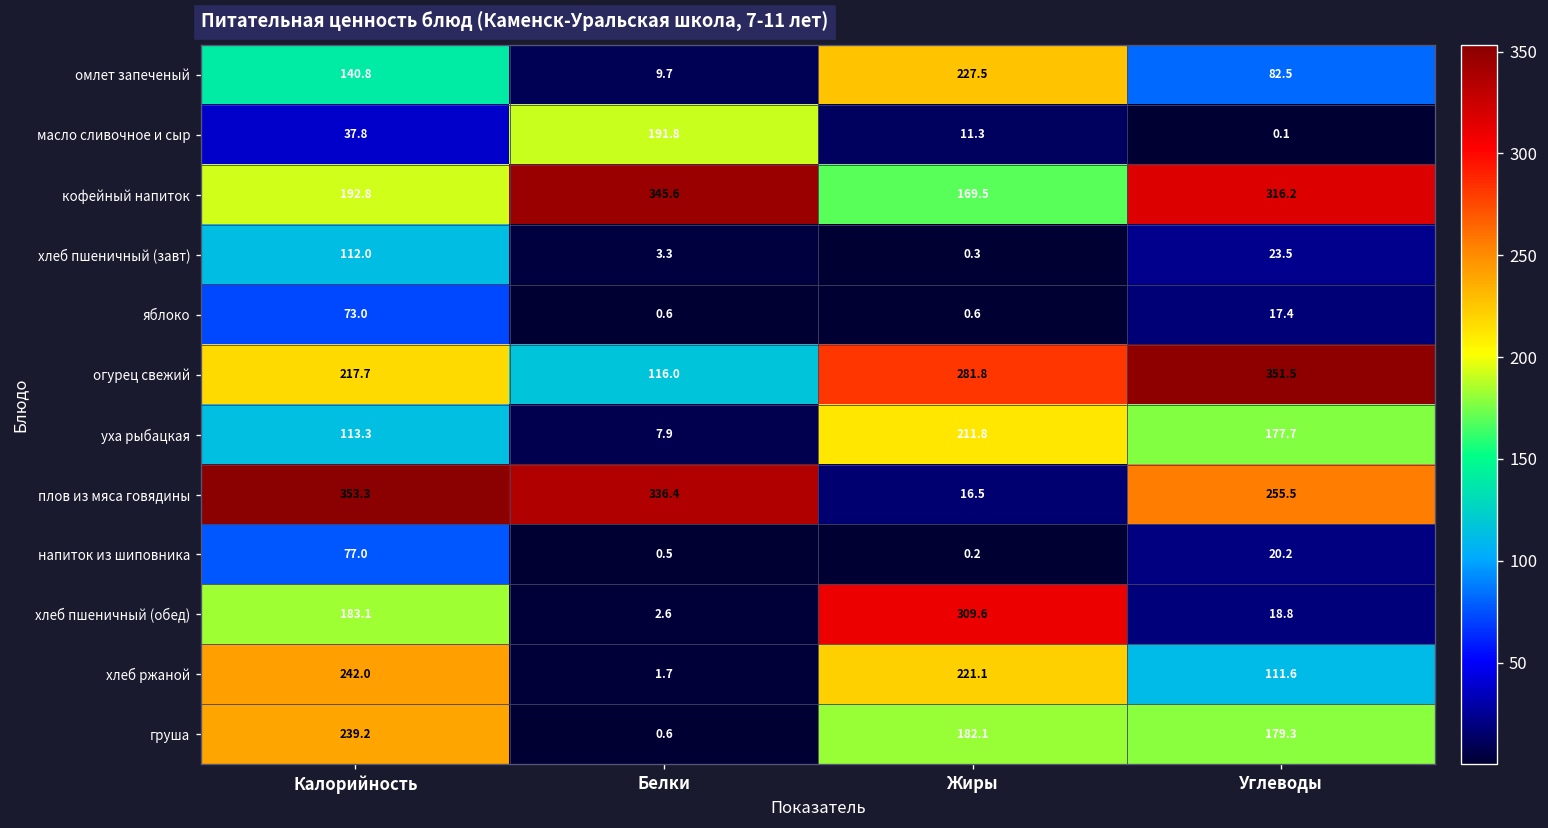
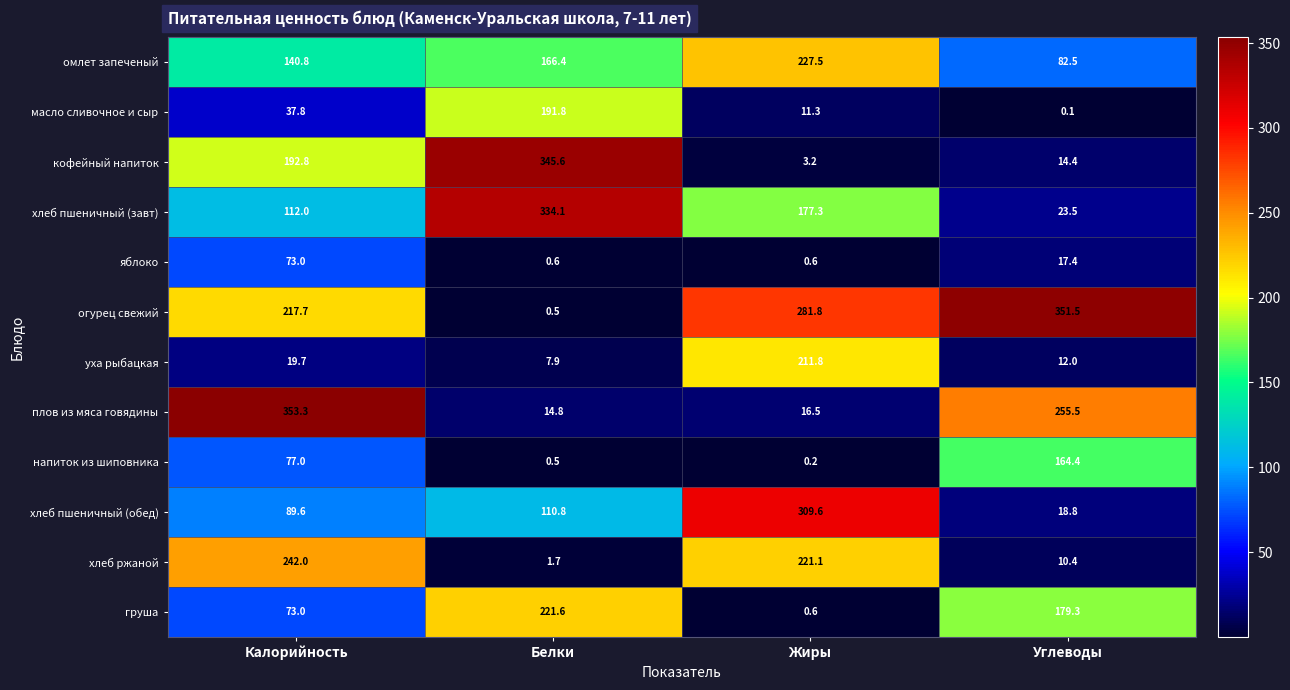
омлет запеченый, Белки: 9.7 -> 166.4
кофейный напиток, Жиры: 169.5 -> 3.2
кофейный напиток, Углеводы: 316.2 -> 14.4
хлеб пшеничный (завт), Белки: 3.3 -> 334.1
хлеб пшеничный (завт), Жиры: 0.3 -> 177.3
огурец свежий, Белки: 116.0 -> 0.5
уха рыбацкая, Калорийность: 113.3 -> 19.7
уха рыбацкая, Углеводы: 177.7 -> 12.0
плов из мяса говядины, Белки: 336.4 -> 14.8
напиток из шиповника, Углеводы: 20.2 -> 164.4
хлеб пшеничный (обед), Калорийность: 183.1 -> 89.6
хлеб пшеничный (обед), Белки: 2.6 -> 110.8
хлеб ржаной, Углеводы: 111.6 -> 10.4
груша, Калорийность: 239.2 -> 73.0
груша, Белки: 0.6 -> 221.6
груша, Жиры: 182.1 -> 0.6
